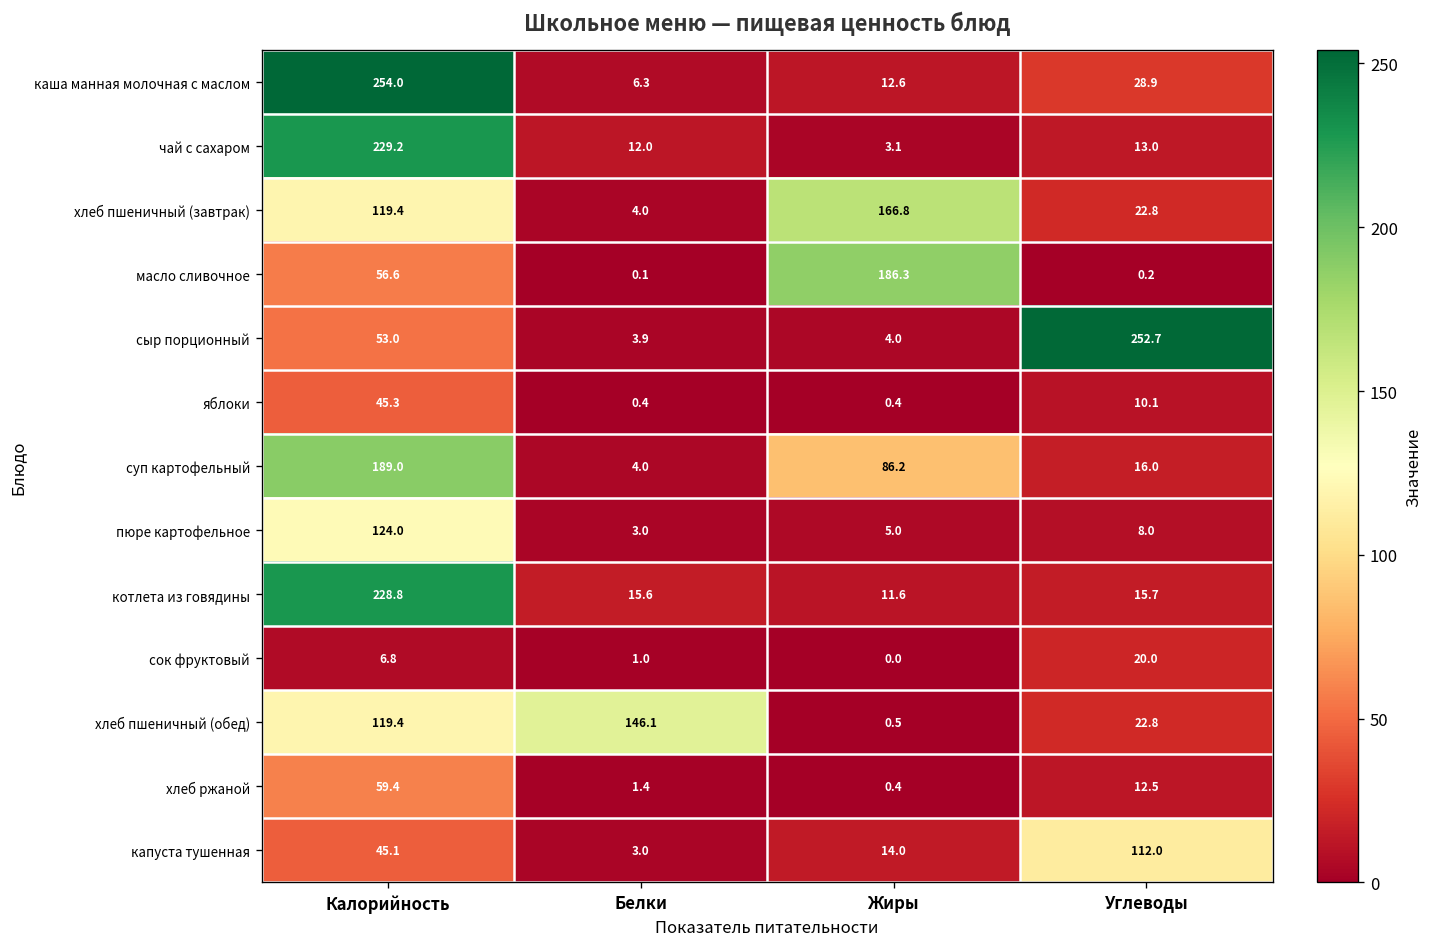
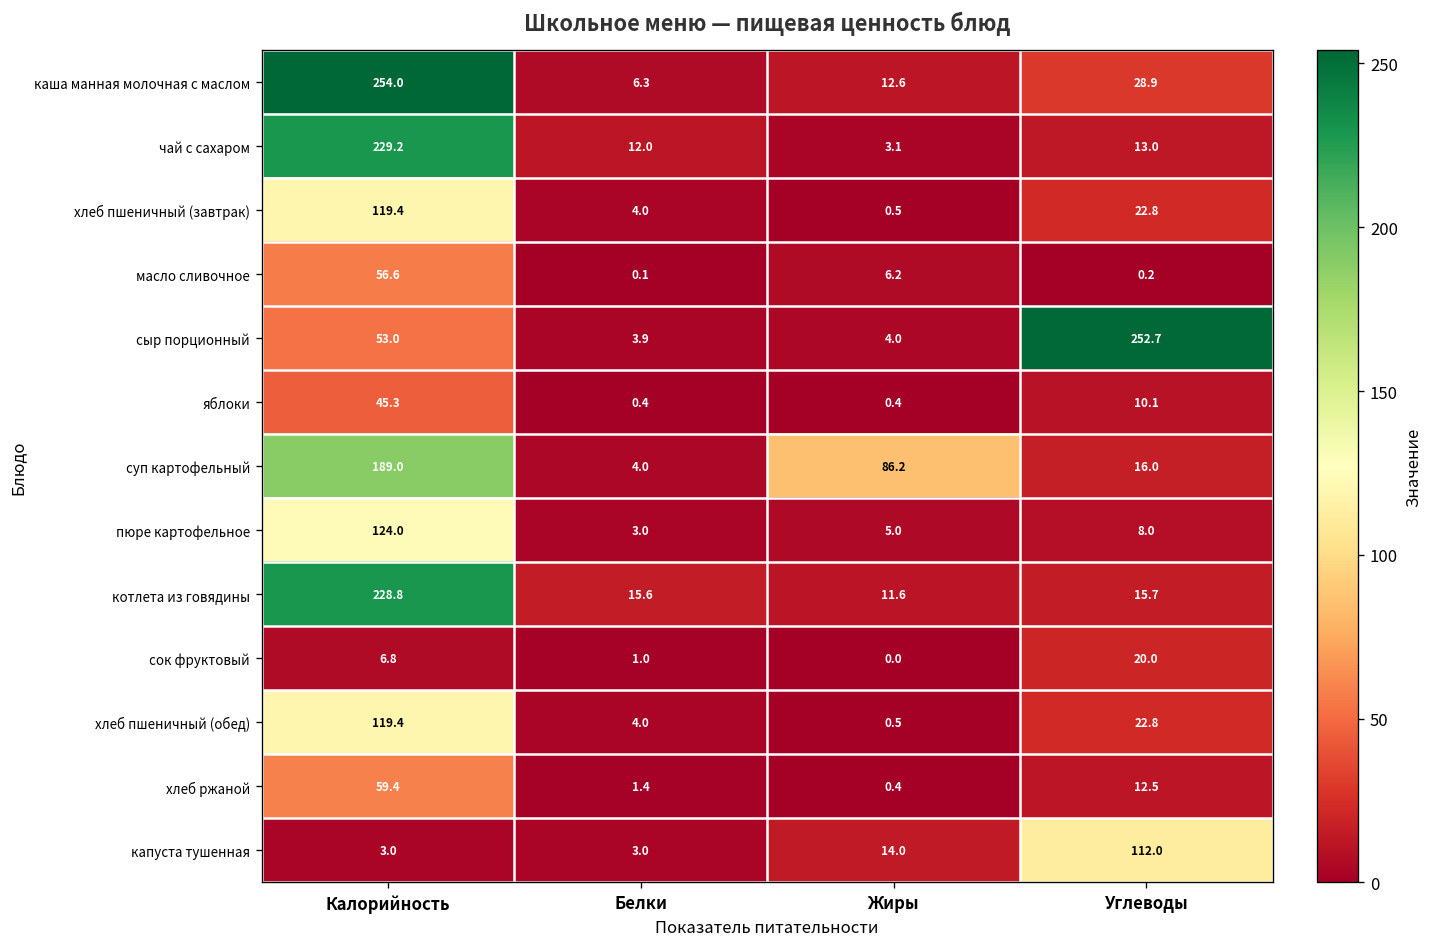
хлеб пшеничный (завтрак), Жиры: 166.8 -> 0.5
масло сливочное, Жиры: 186.3 -> 6.2
хлеб пшеничный (обед), Белки: 146.1 -> 4.0
капуста тушенная, Калорийность: 45.1 -> 3.0
